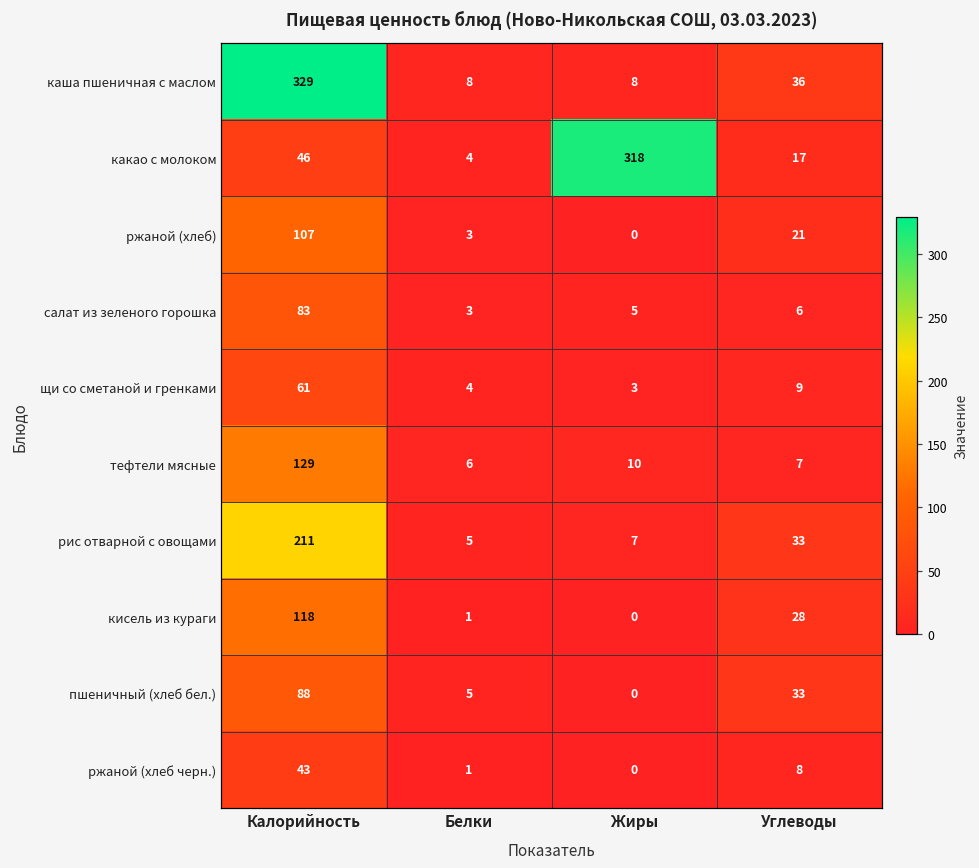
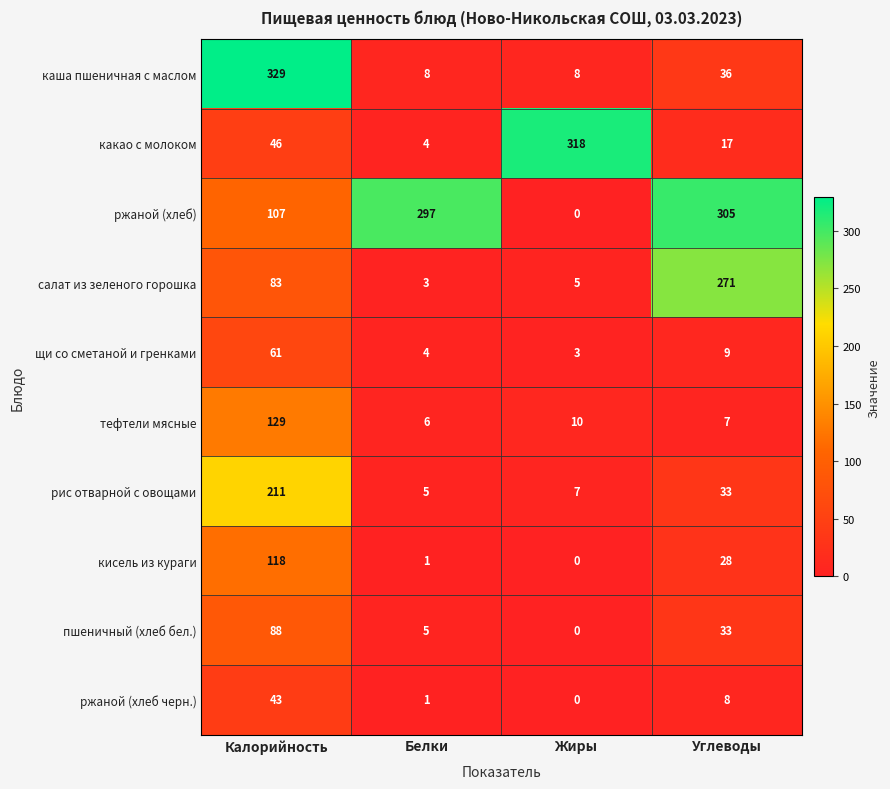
ржаной (хлеб), Белки: 3 -> 297
ржаной (хлеб), Углеводы: 21 -> 305
салат из зеленого горошка, Углеводы: 6 -> 271
